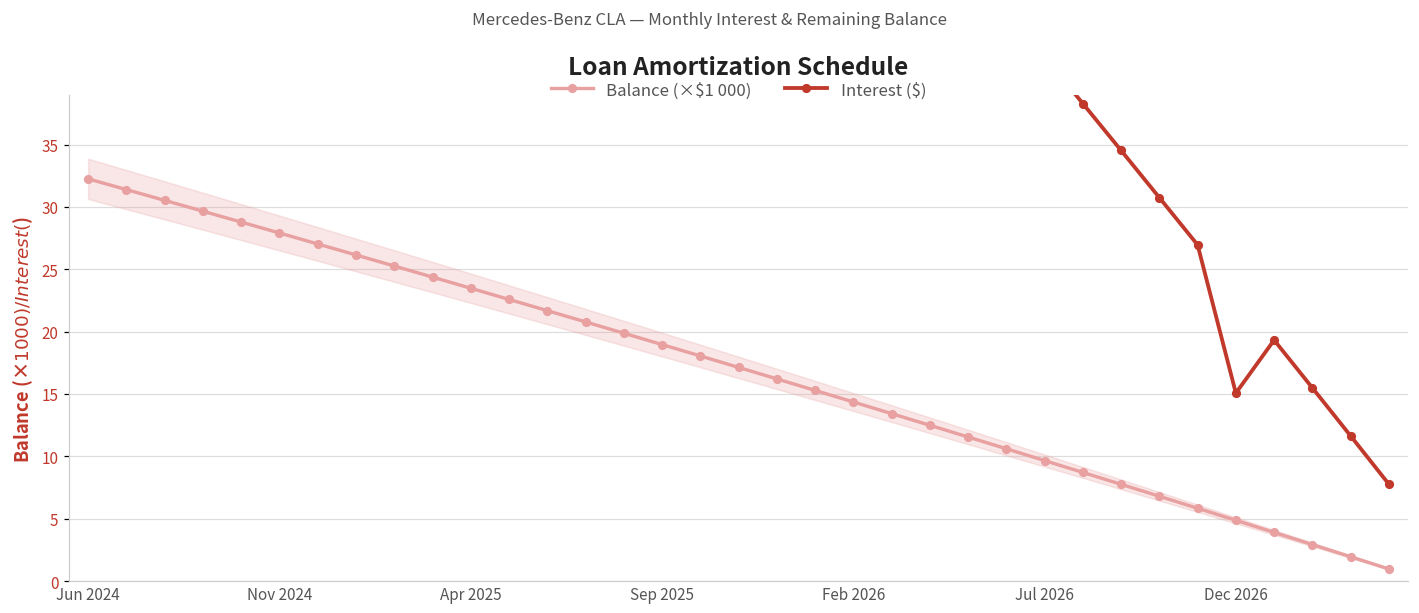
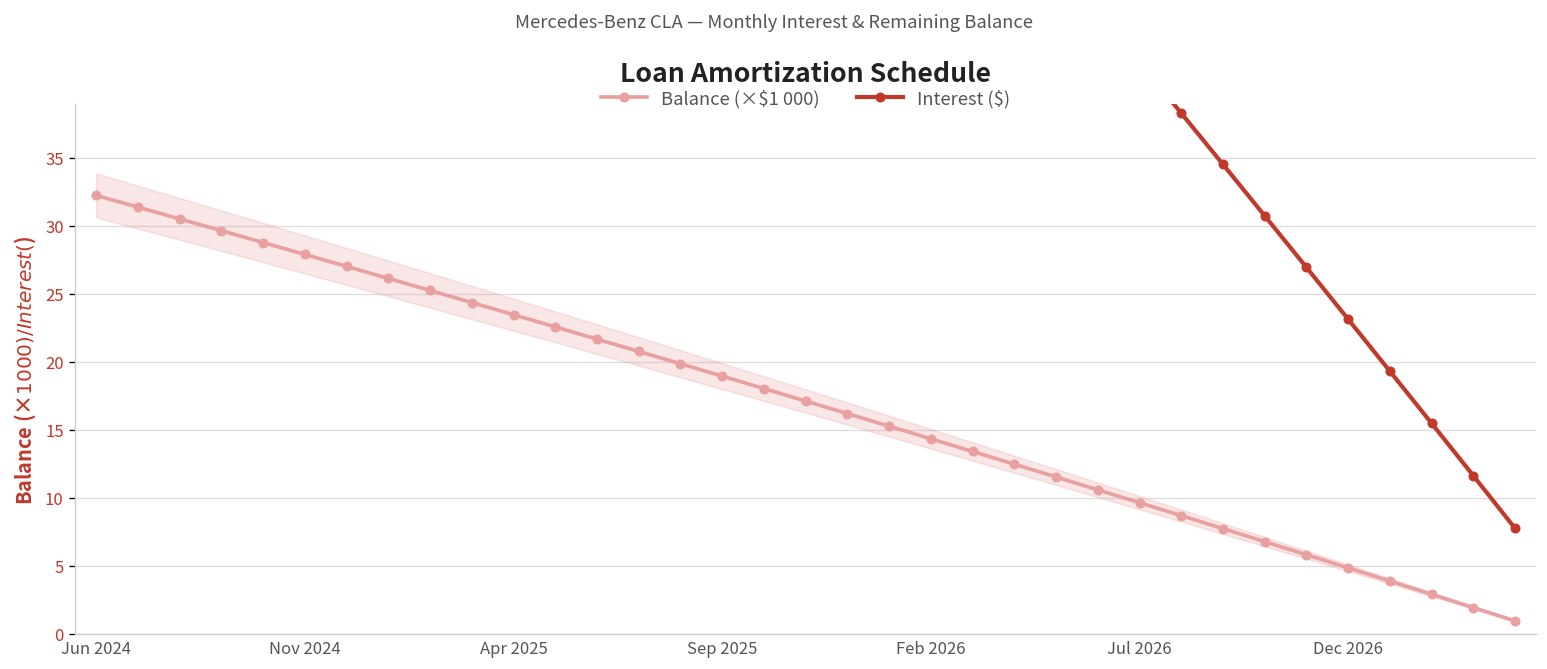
Interest ($), Dec 2026: 15.1 -> 23.2
